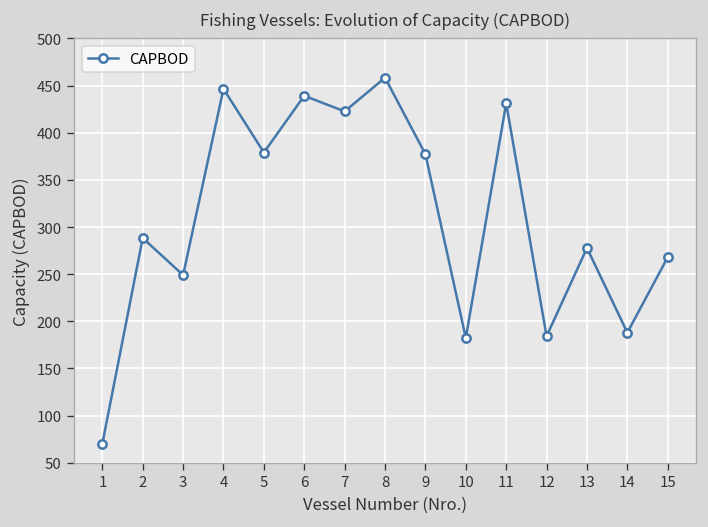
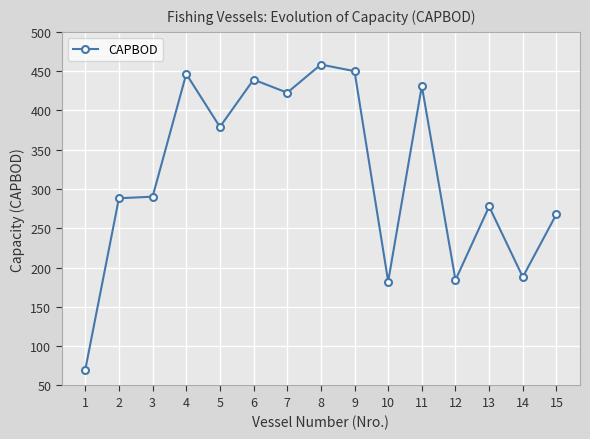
3: 250 -> 290
9: 380 -> 450
